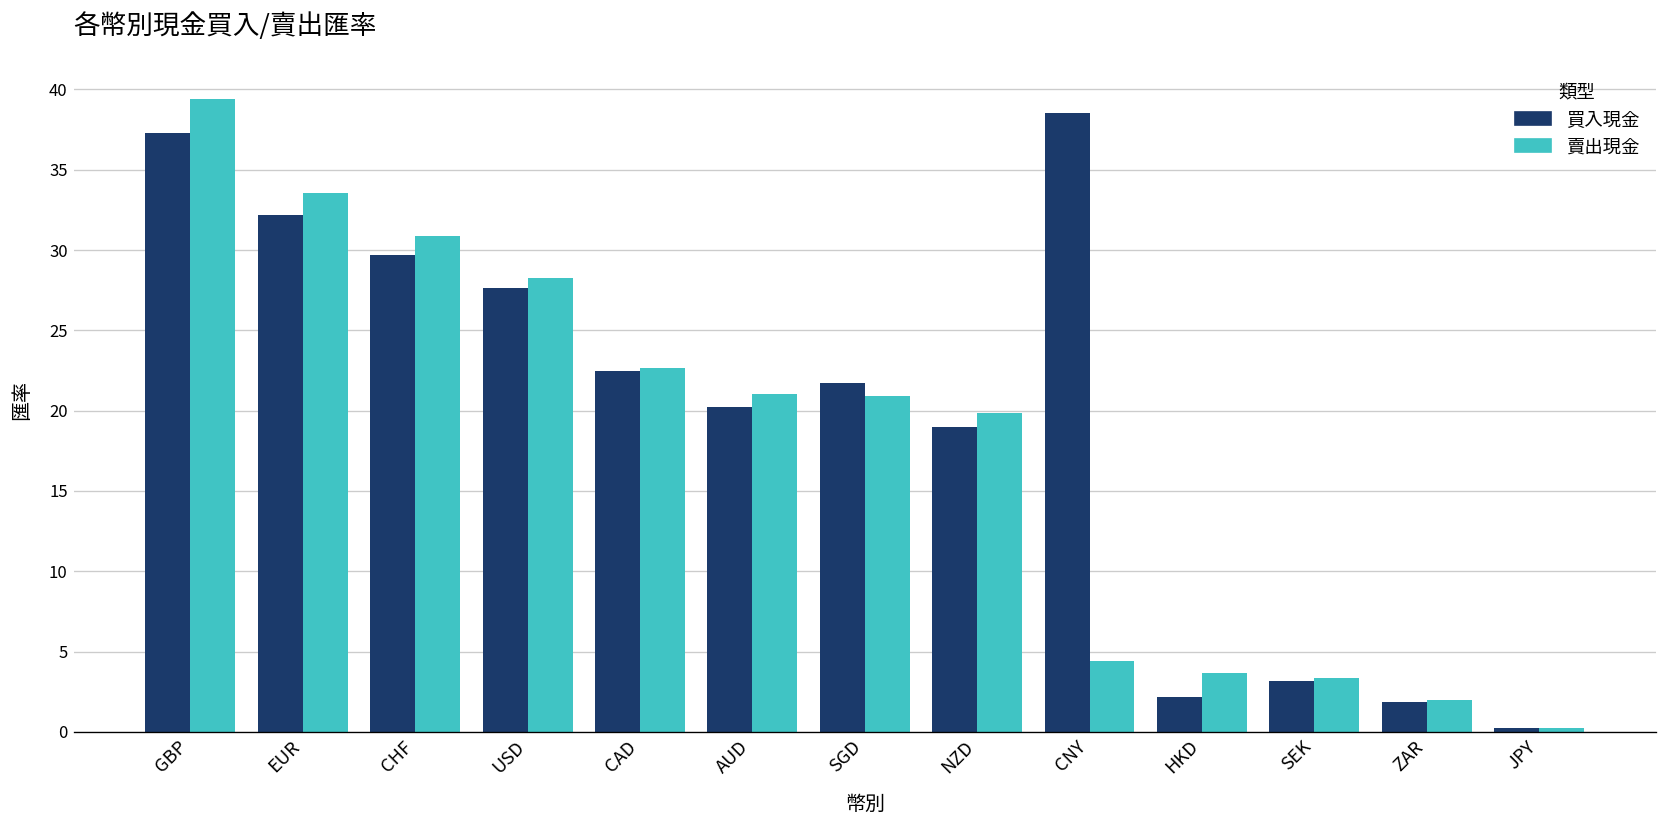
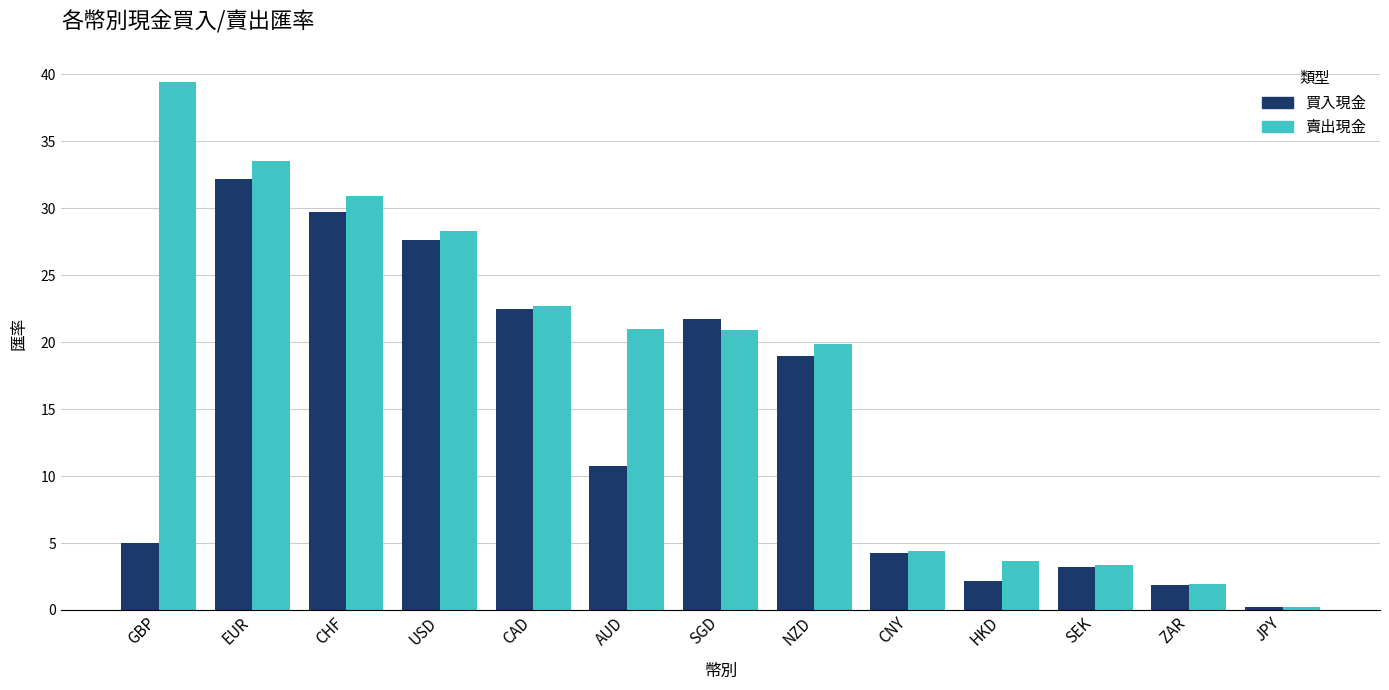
買入現金, GBP: 37.3 -> 5.0
買入現金, AUD: 20.2 -> 10.7
買入現金, CNY: 38.5 -> 4.2
